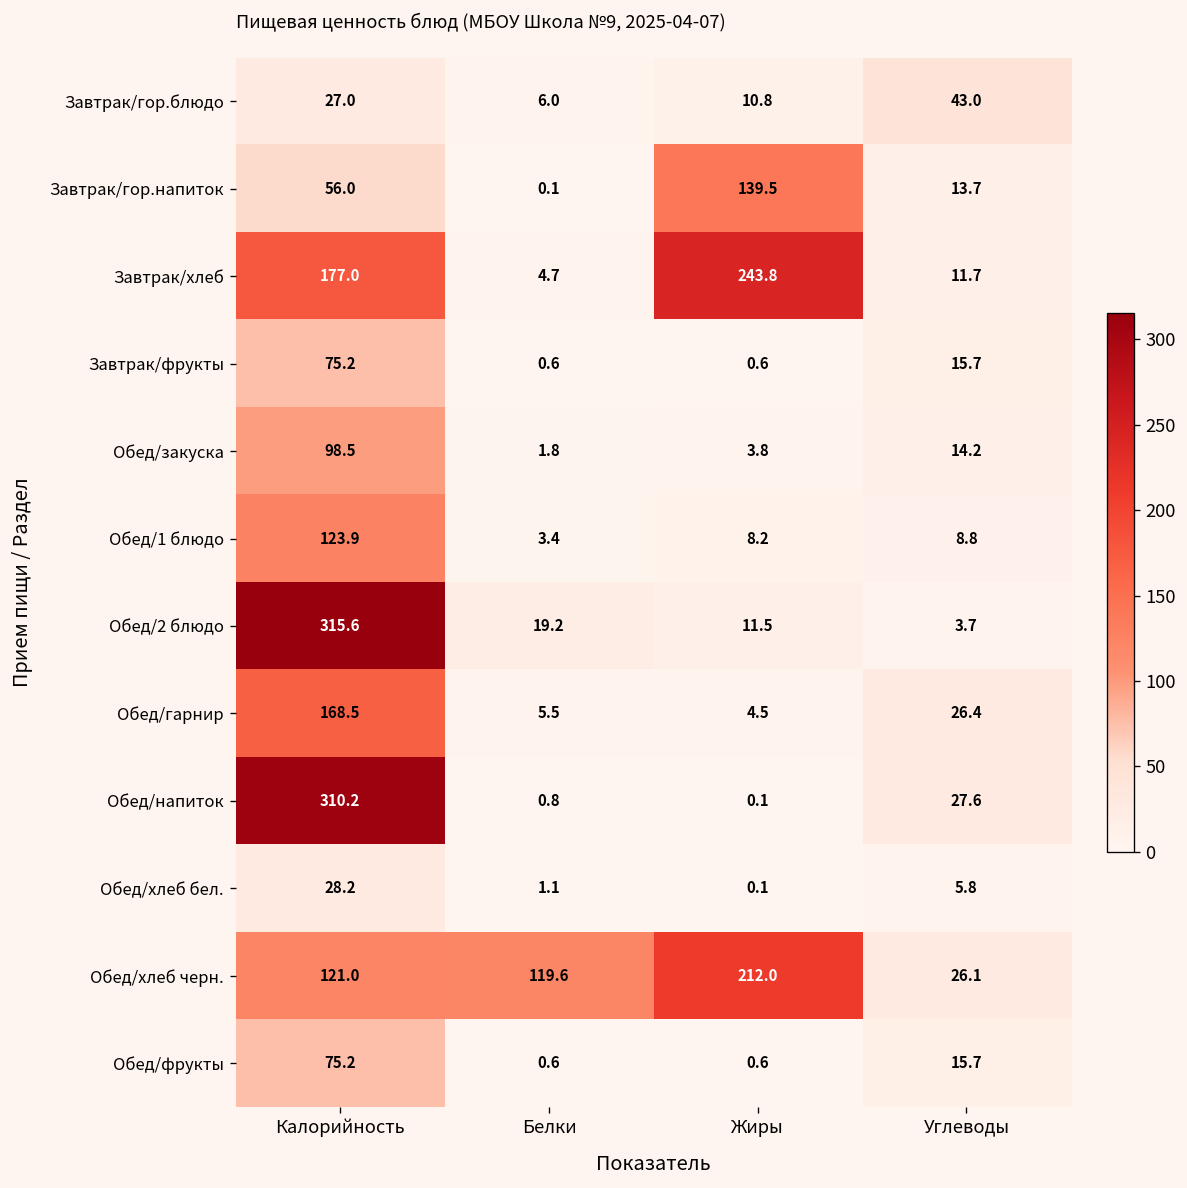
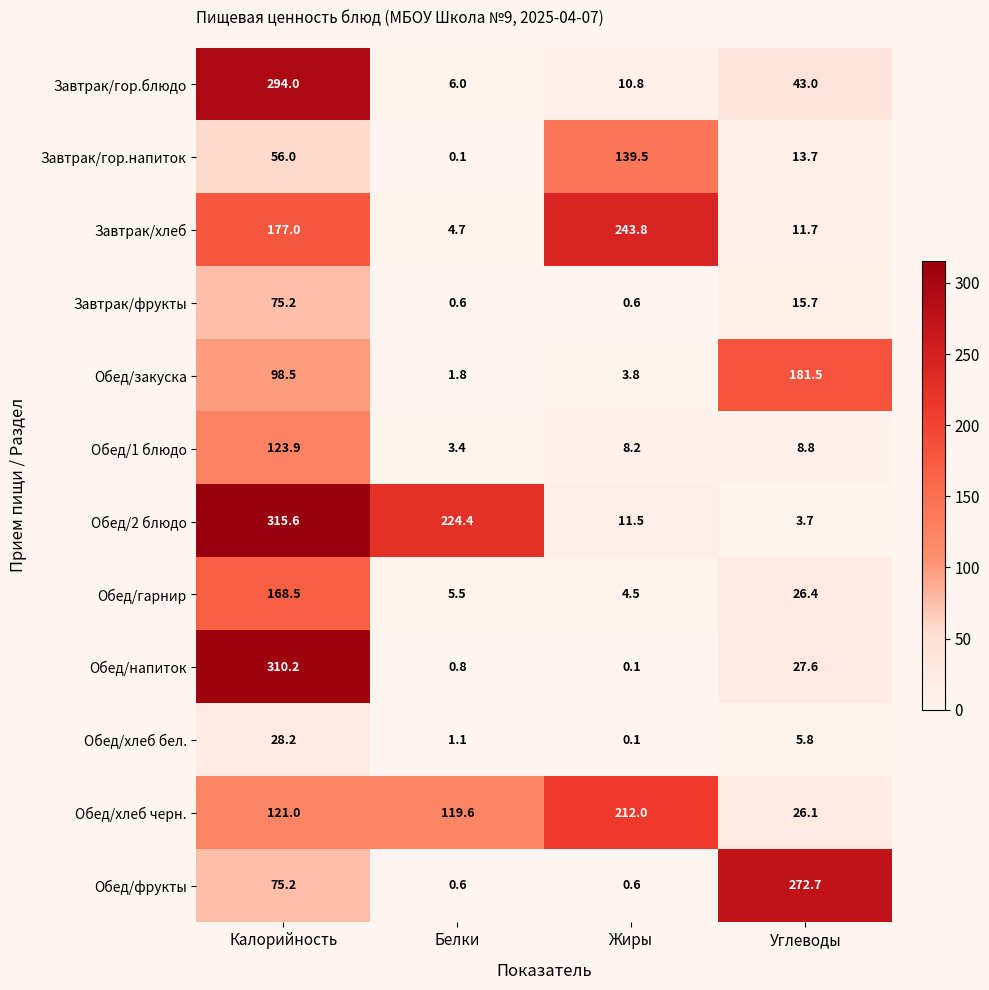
Завтрак/гор.блюдо, Калорийность: 27.0 -> 294.0
Обед/закуска, Углеводы: 14.2 -> 181.5
Обед/2 блюдо, Белки: 19.2 -> 224.4
Обед/фрукты, Углеводы: 15.7 -> 272.7
